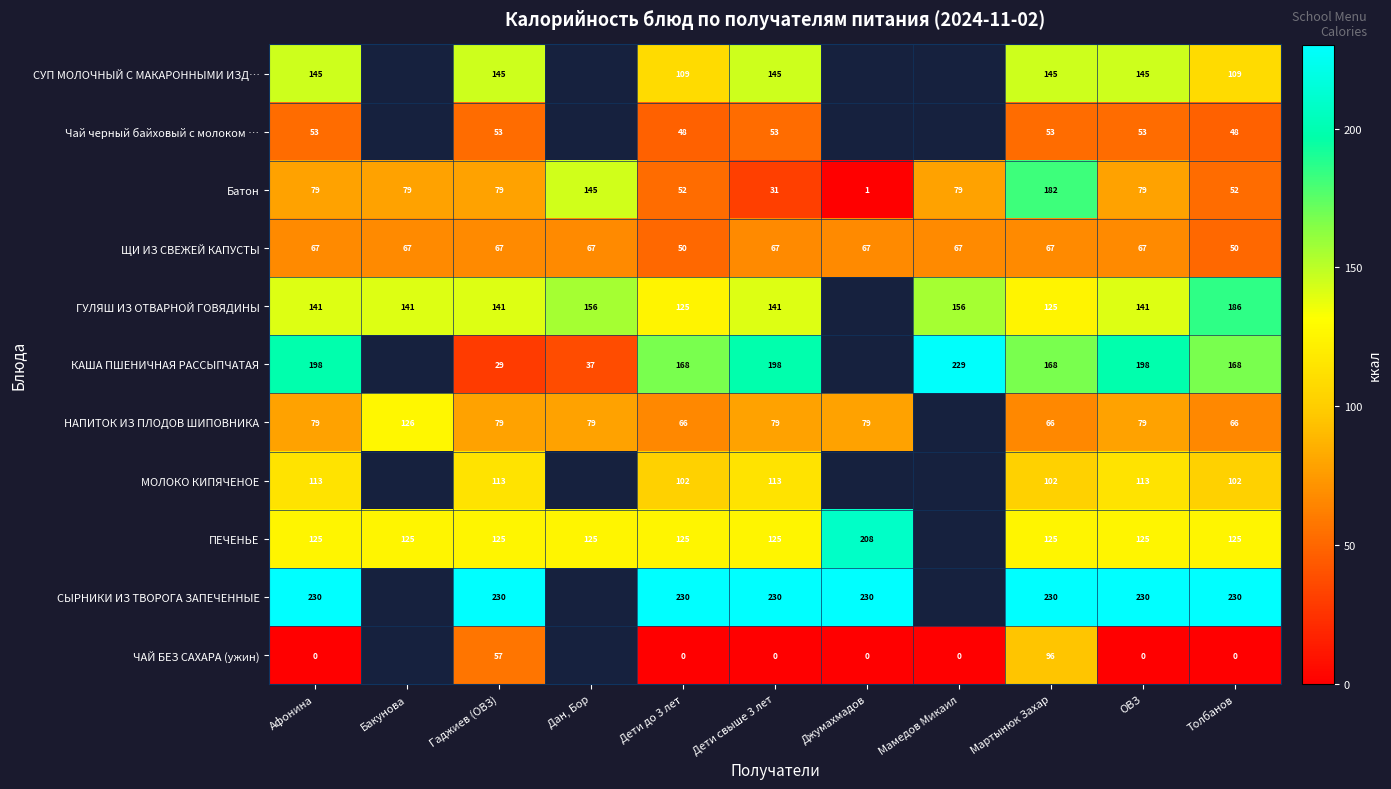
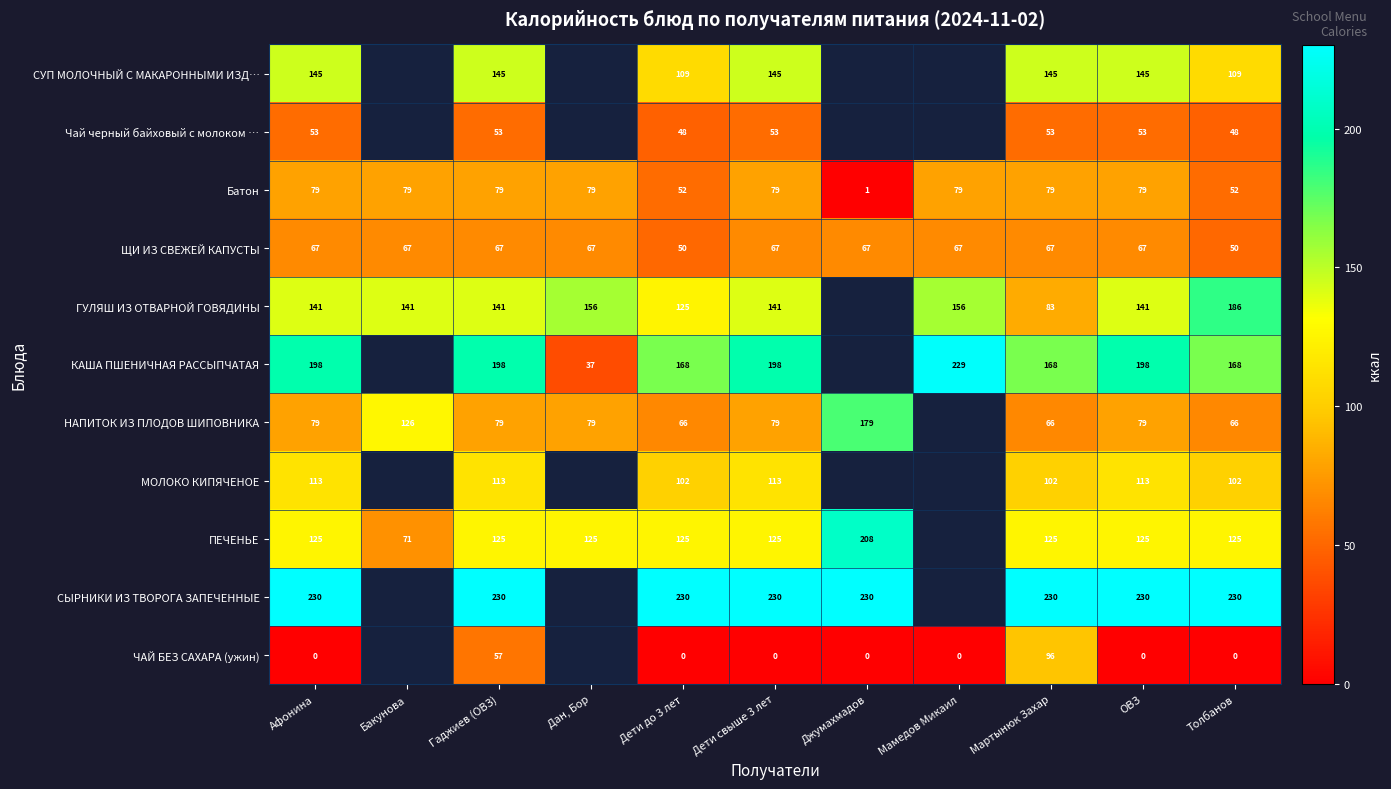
Батон, Дан, Бор: 145 -> 79
Батон, Дети свыше 3 лет: 31 -> 79
Батон, Мартынюк Захар: 182 -> 79
ГУЛЯШ ИЗ ОТВАРНОЙ ГОВЯДИНЫ, Мартынюк Захар: 125 -> 83
КАША ПШЕНИЧНАЯ РАССЫПЧАТАЯ, Гаджиев (ОВЗ): 29 -> 198
НАПИТОК ИЗ ПЛОДОВ ШИПОВНИКА, Джумахмадов: 79 -> 179
ПЕЧЕНЬЕ, Бакунова: 125 -> 71
